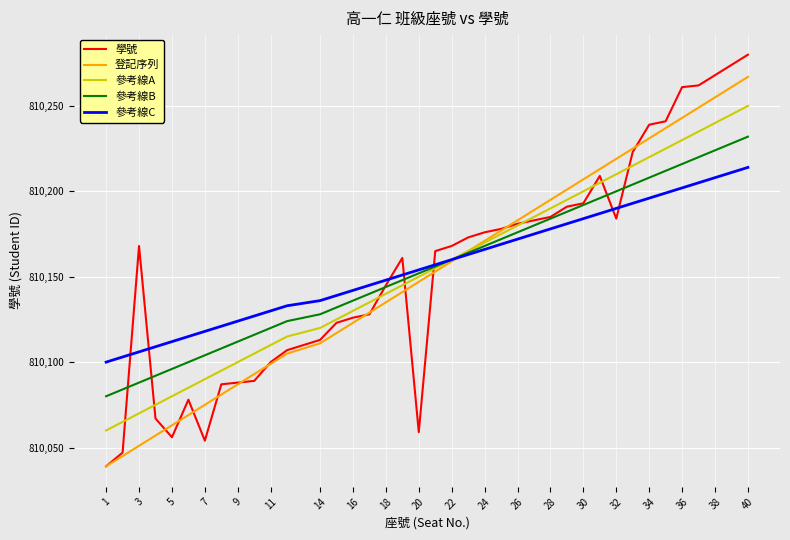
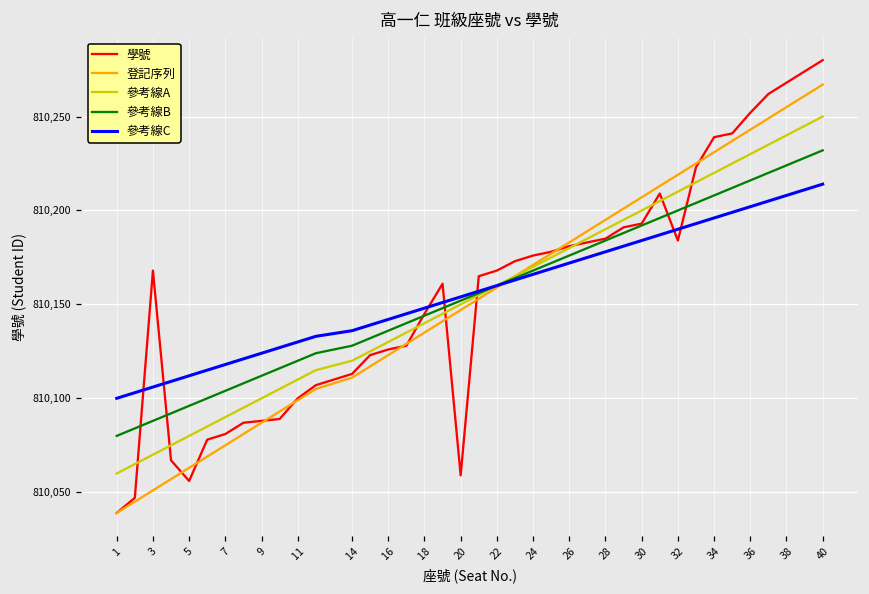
學號, 7: 810,054 -> 810,081
學號, 36: 810,261 -> 810,252
